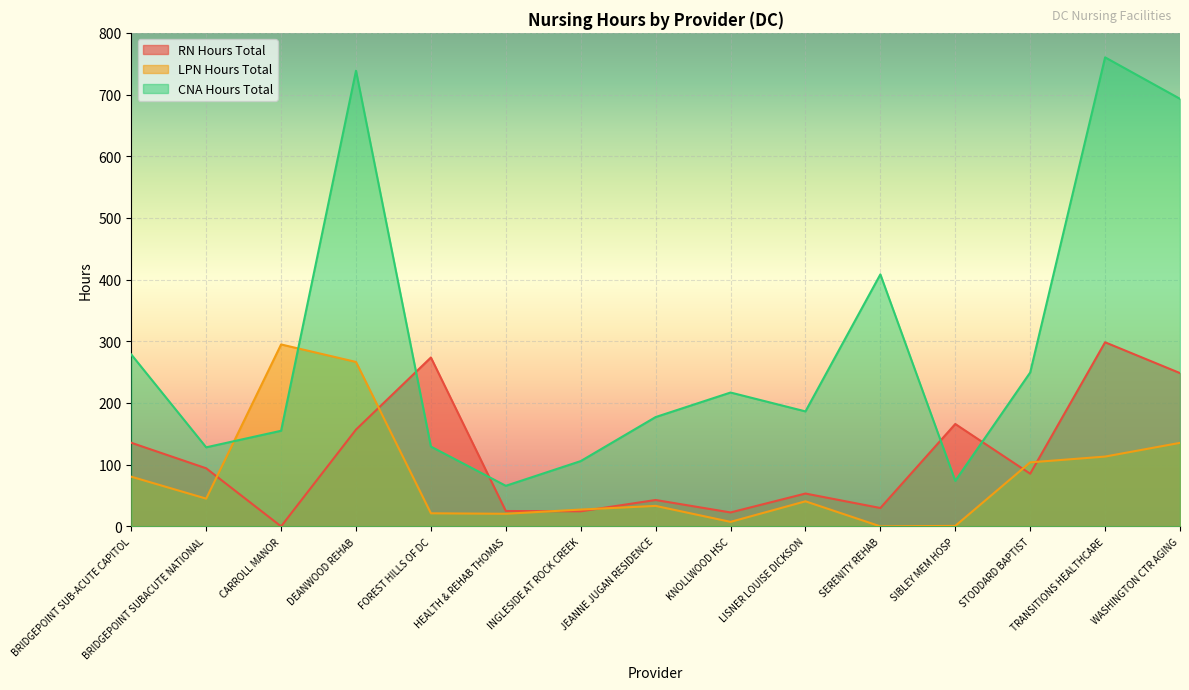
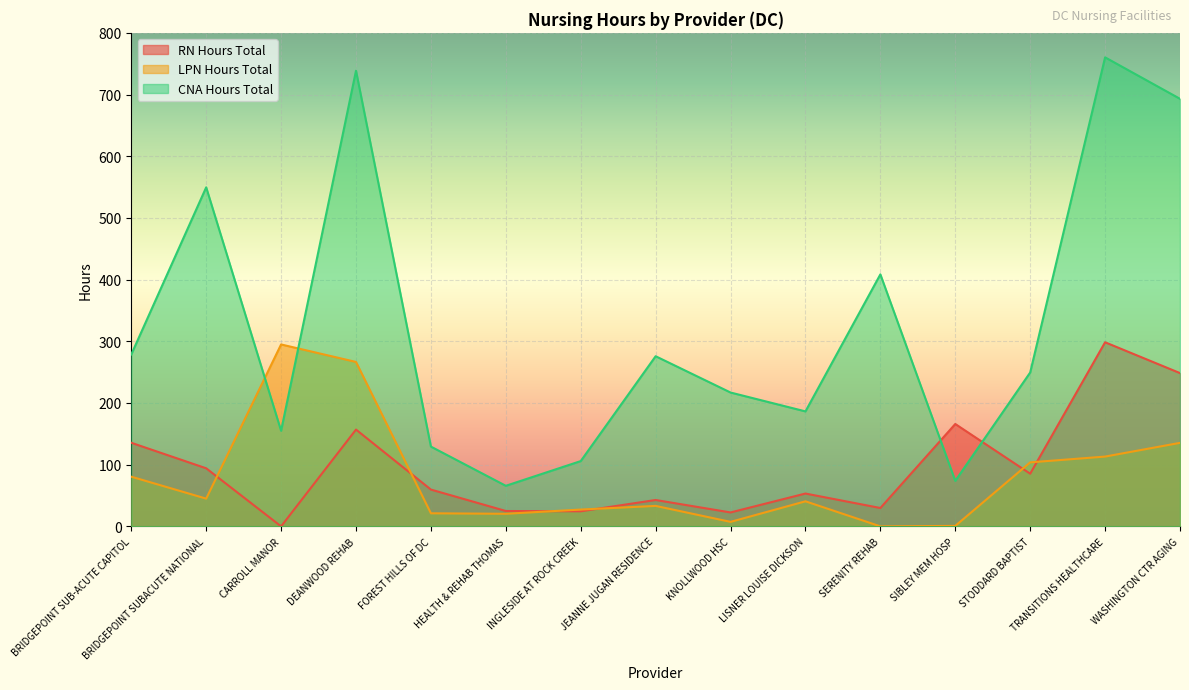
CNA Hours Total, BRIDGEPOINT SUBACUTE NATIONAL: 130 -> 550
RN Hours Total, FOREST HILLS OF DC: 270 -> 60
CNA Hours Total, JEANNE JUGAN RESIDENCE: 180 -> 280
